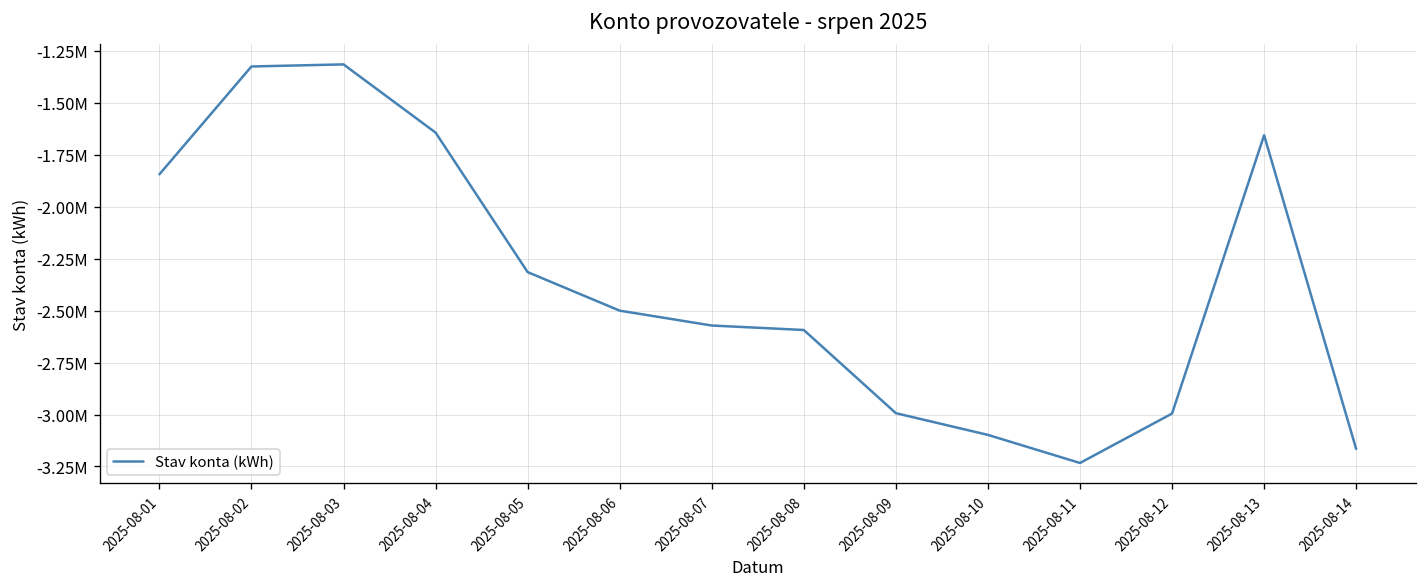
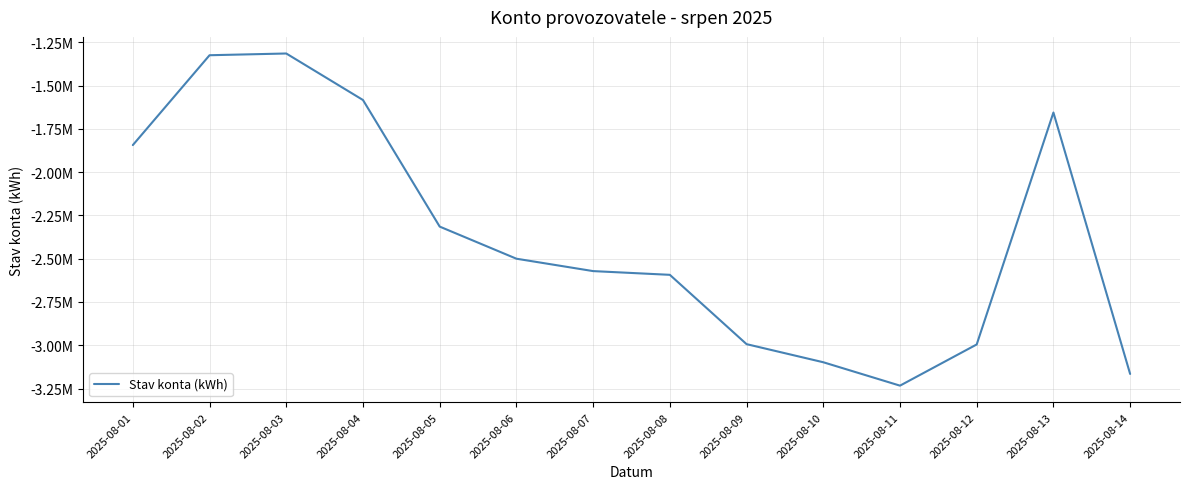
2025-08-04: -1640000 -> -1580000
